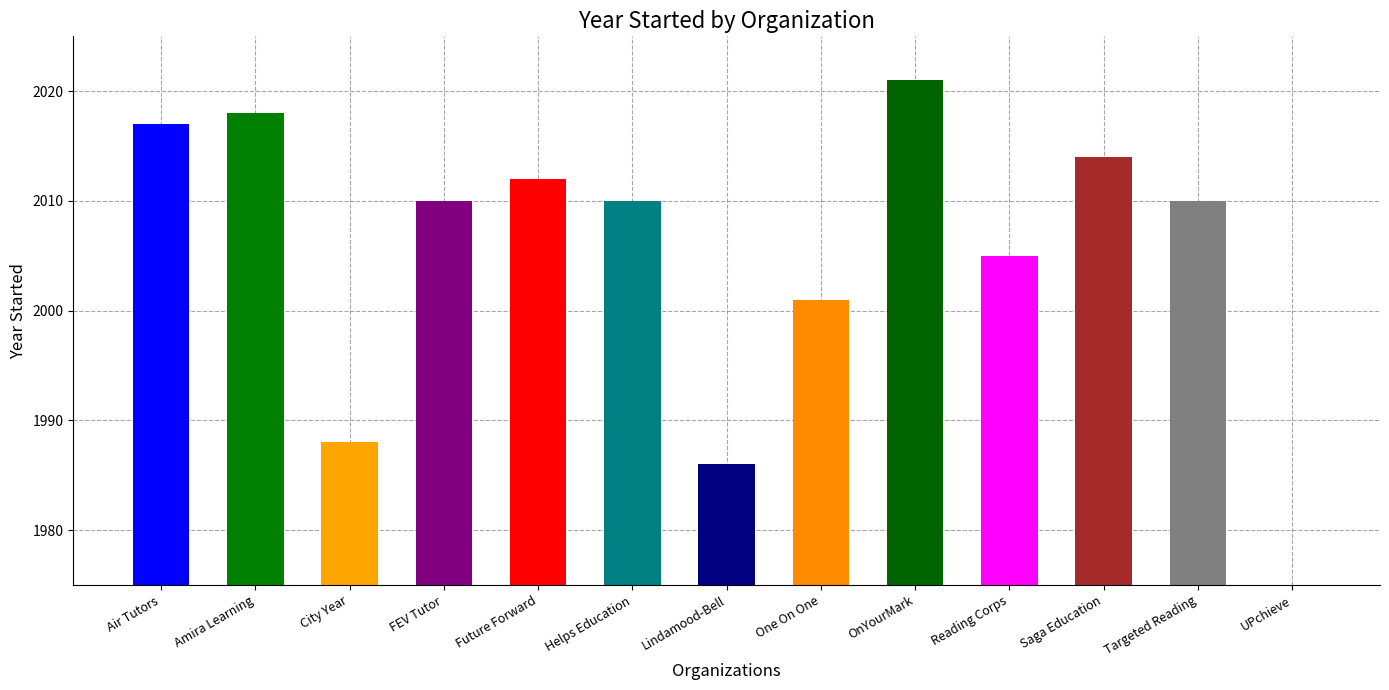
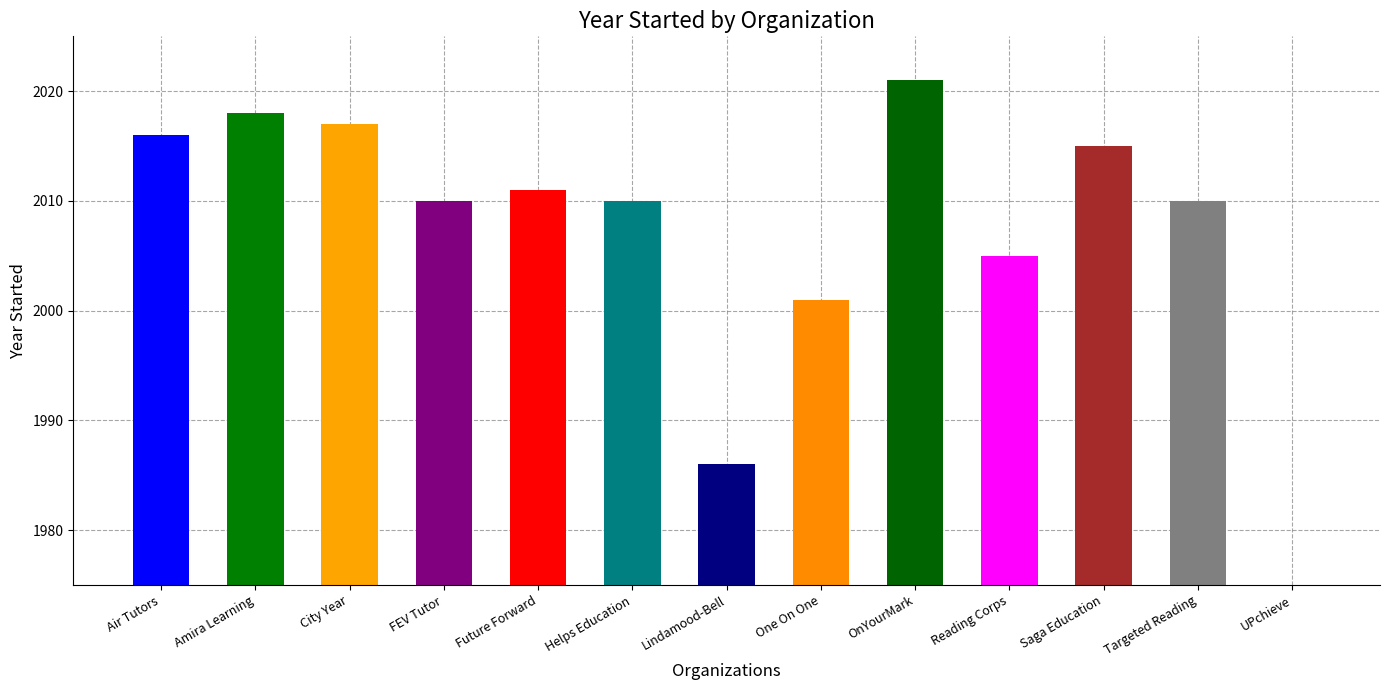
Air Tutors: 2017 -> 2016
City Year: 1988 -> 2017
Future Forward: 2012 -> 2011
Saga Education: 2014 -> 2015
